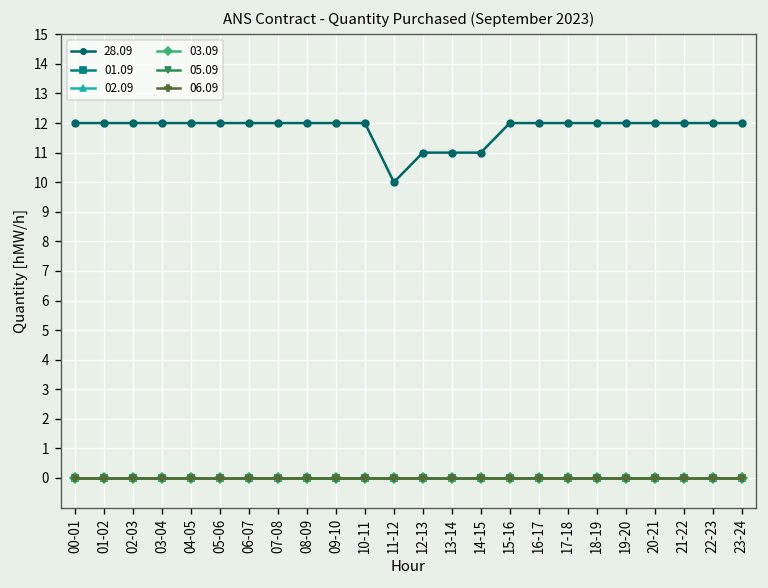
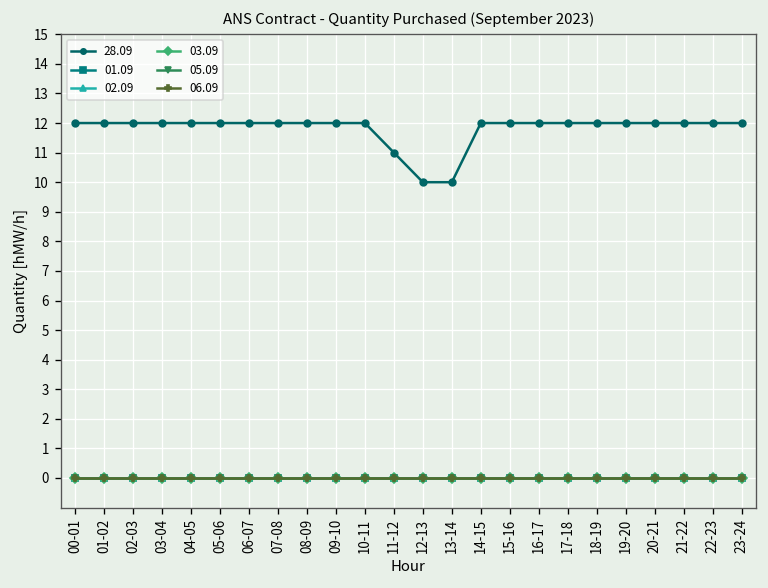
28.09, 11-12: 10 -> 11
28.09, 12-13: 11 -> 10
28.09, 13-14: 11 -> 10
28.09, 14-15: 11 -> 12
